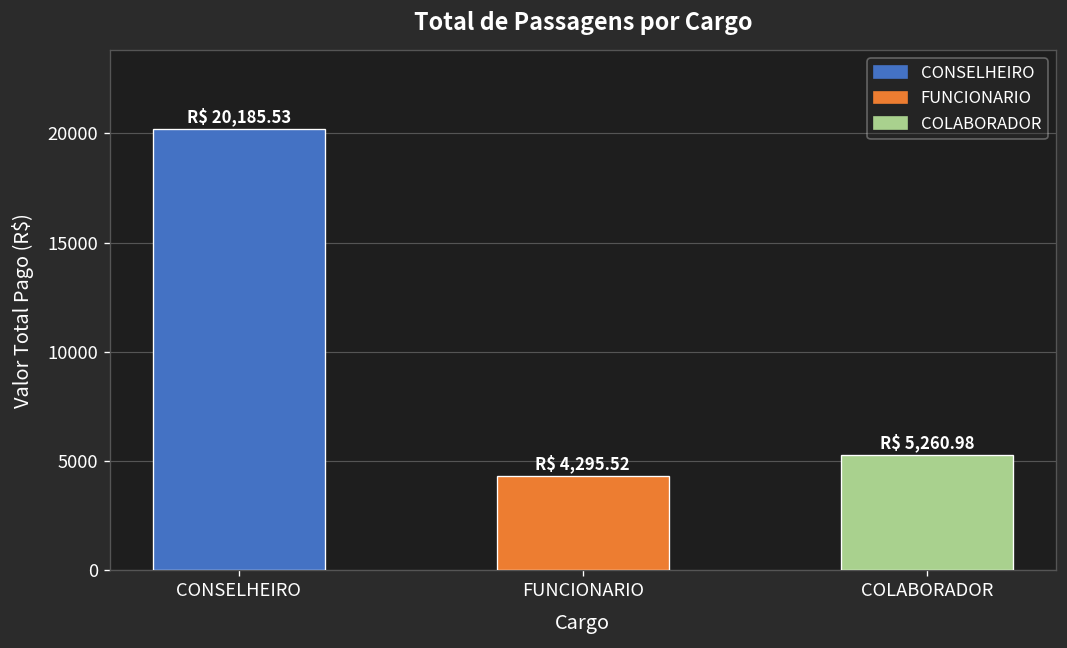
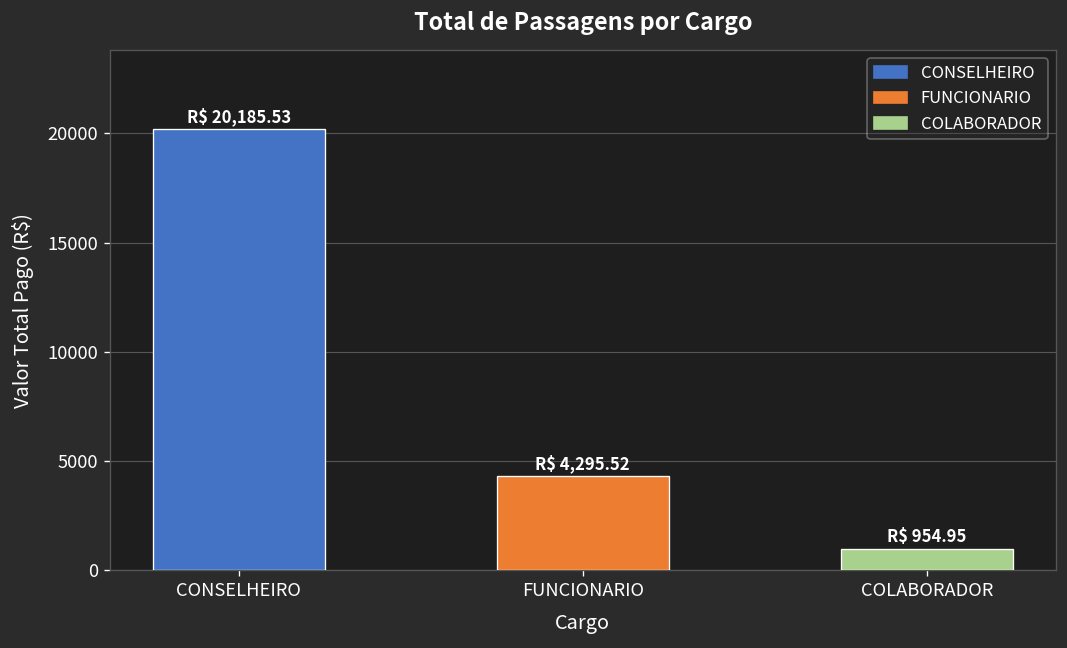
COLABORADOR: 5,260.98 -> 954.95
